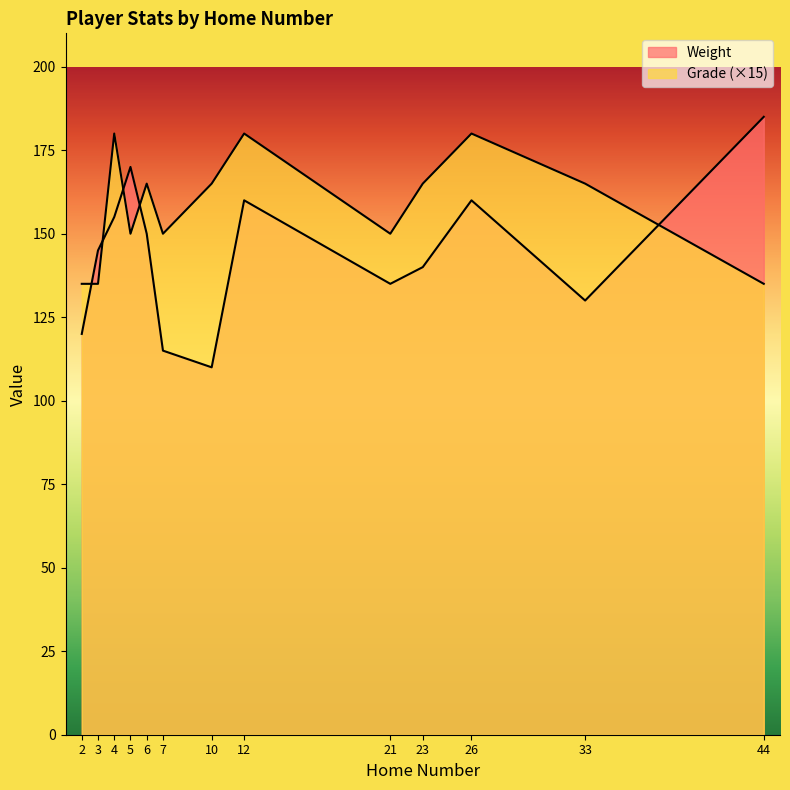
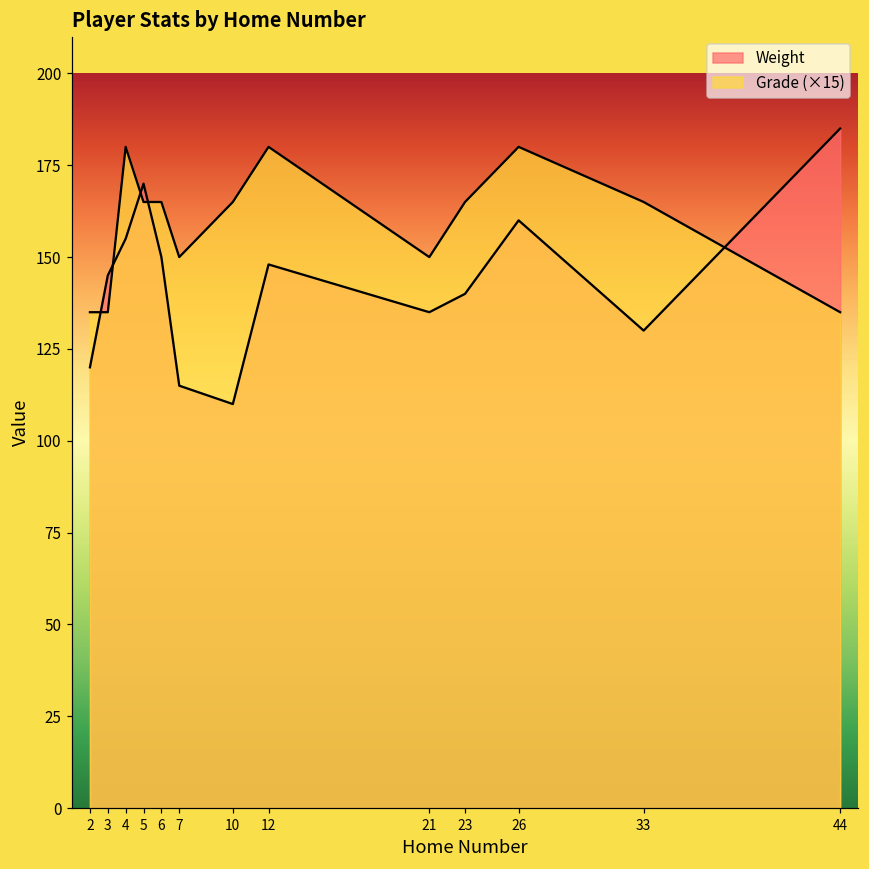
Grade (×15), 5: 150 -> 165
Weight, 12: 160 -> 148
